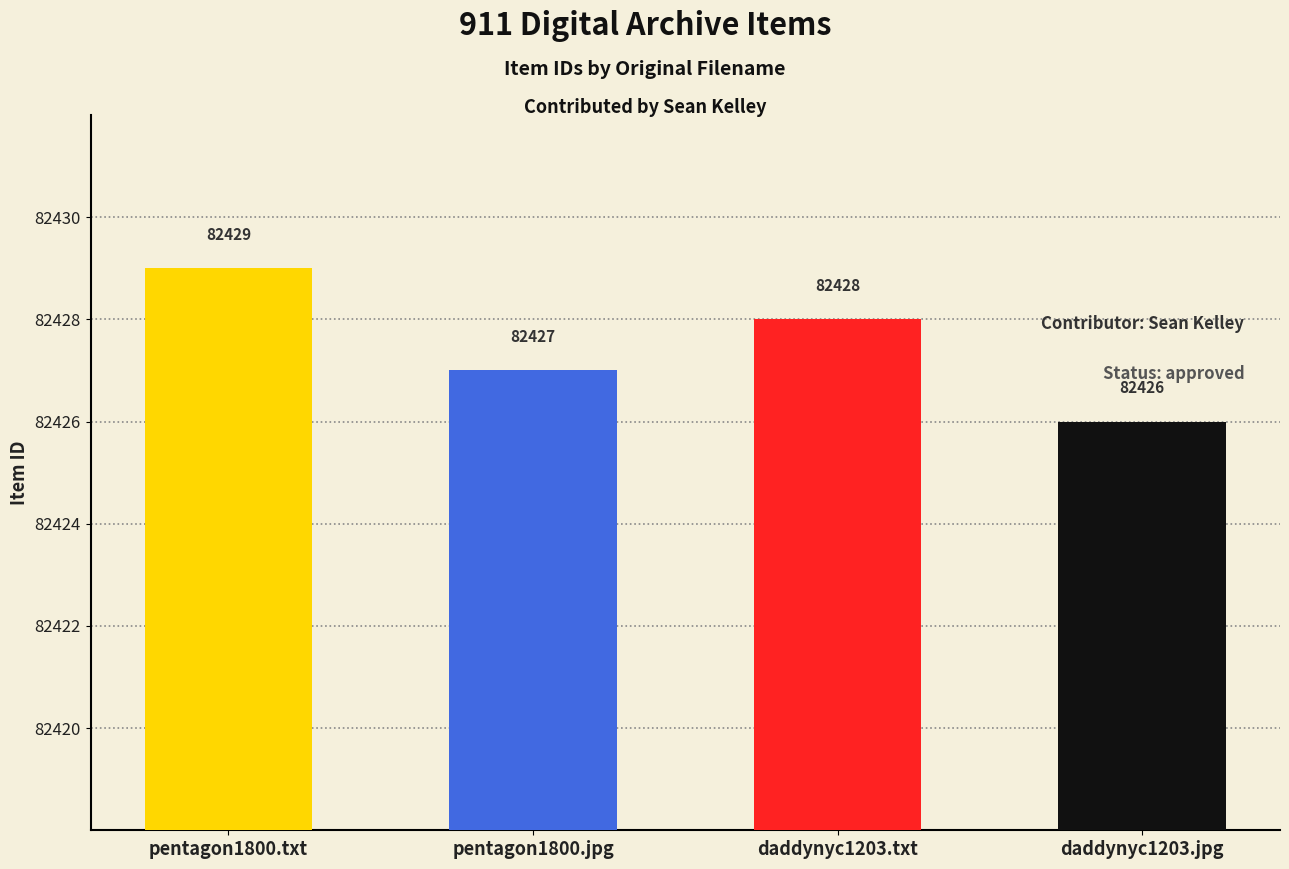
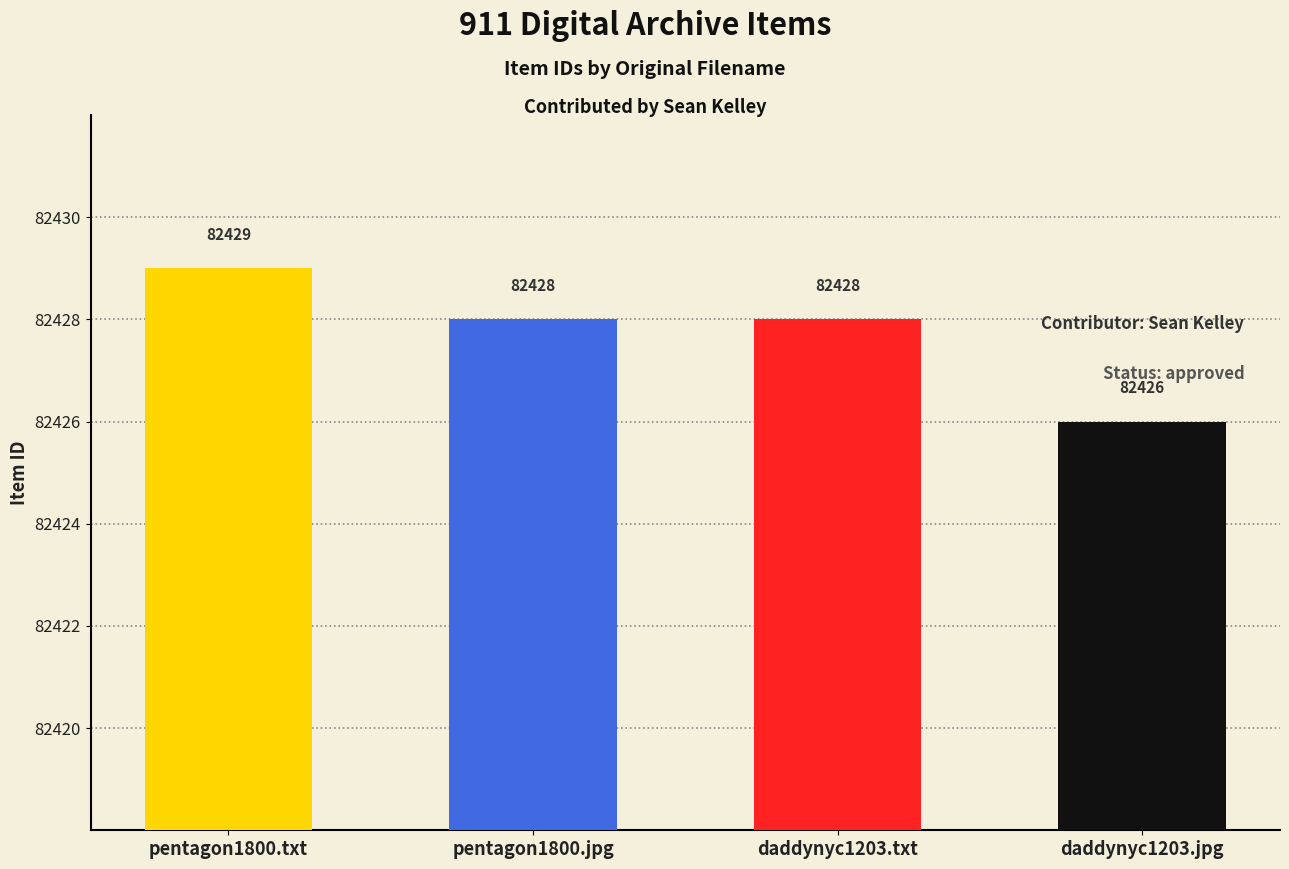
pentagon1800.jpg: 82427 -> 82428
